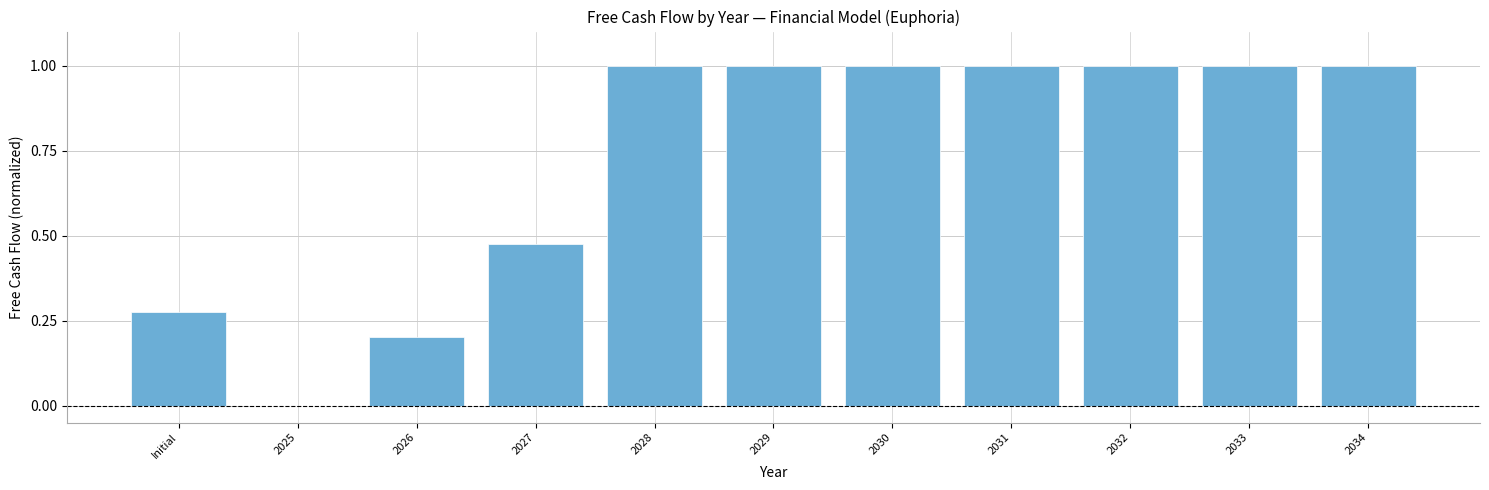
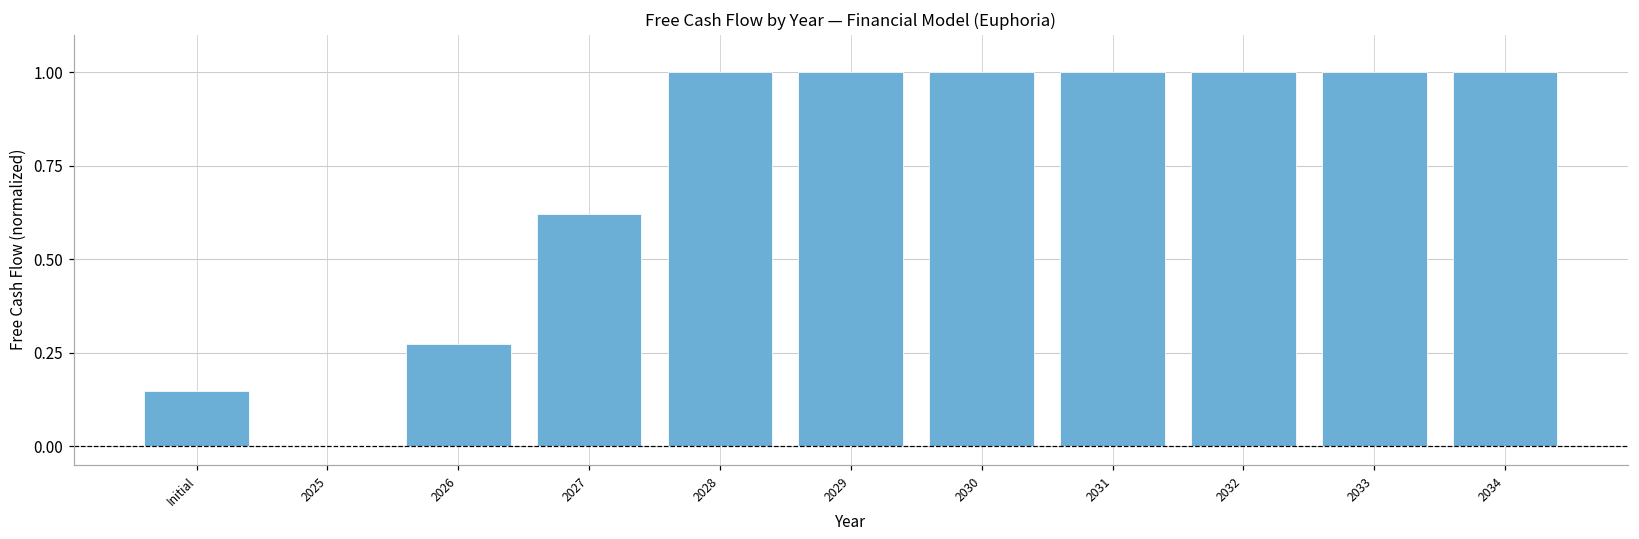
Initial: 0.28 -> 0.15
2026: 0.20 -> 0.27
2027: 0.47 -> 0.62
